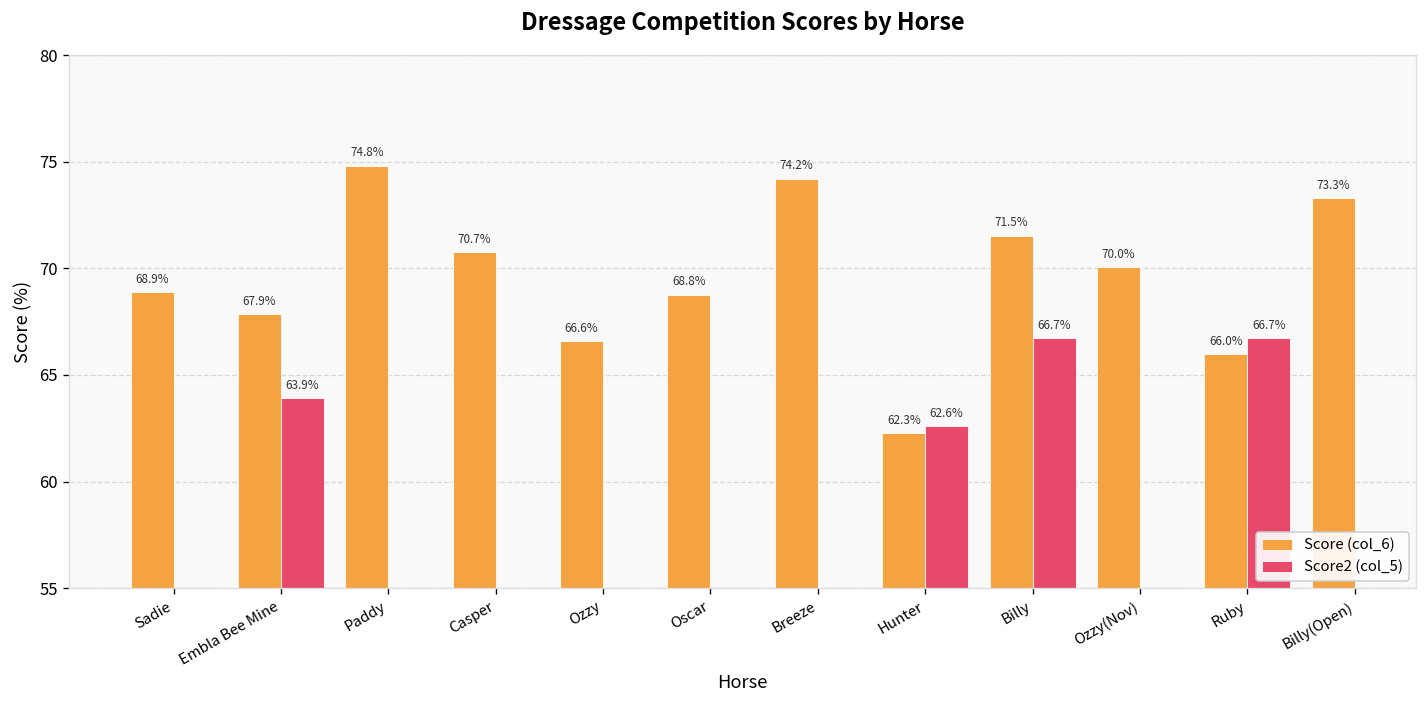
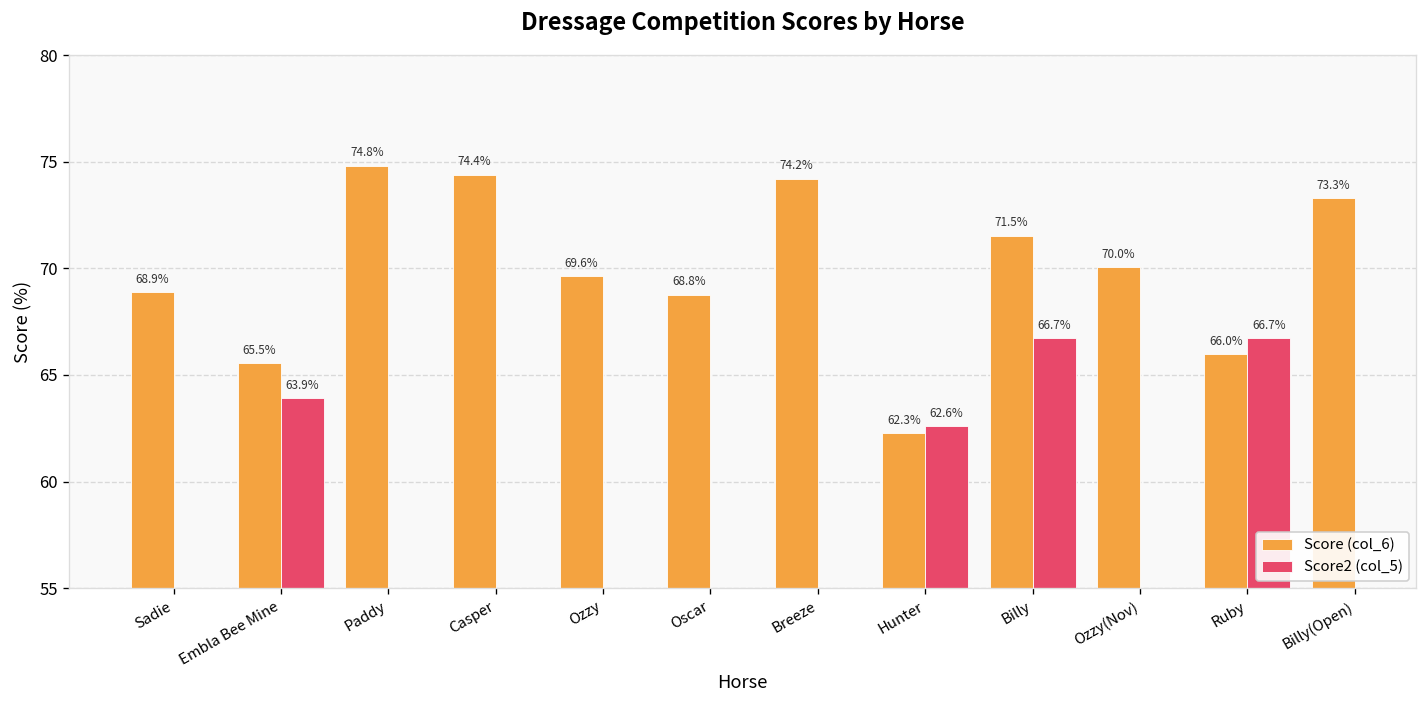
Score (col_6), Embla Bee Mine: 67.9% -> 65.5%
Score (col_6), Casper: 70.7% -> 74.4%
Score (col_6), Ozzy: 66.6% -> 69.6%
